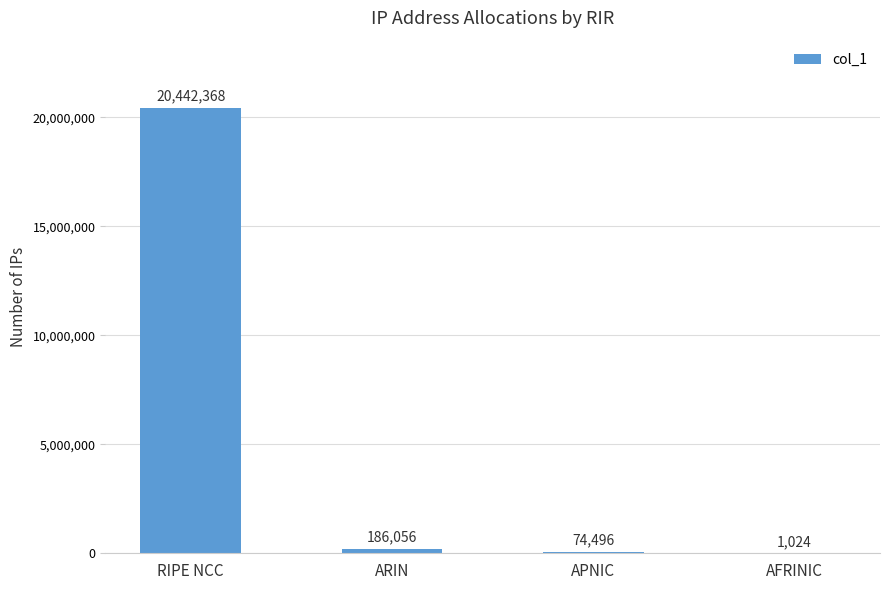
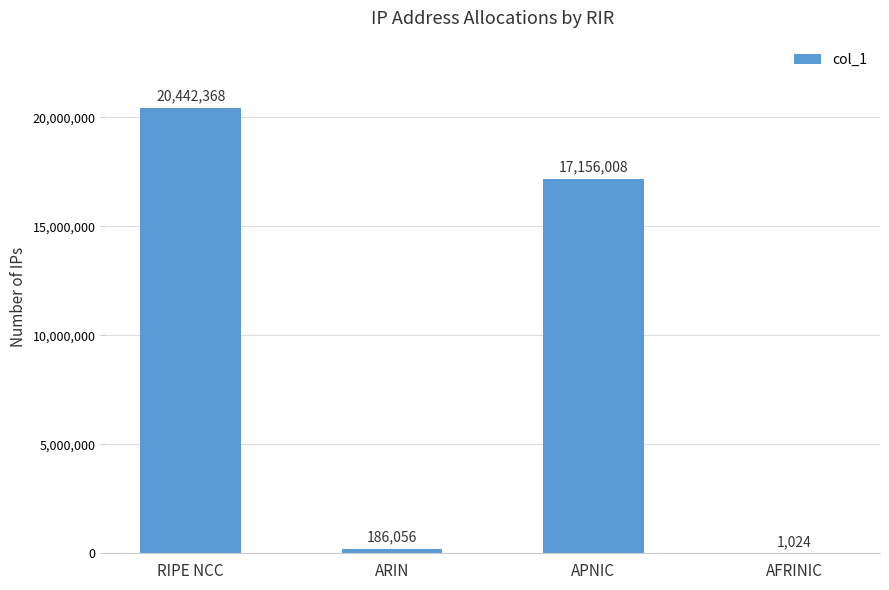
APNIC: 74,496 -> 17,156,008
